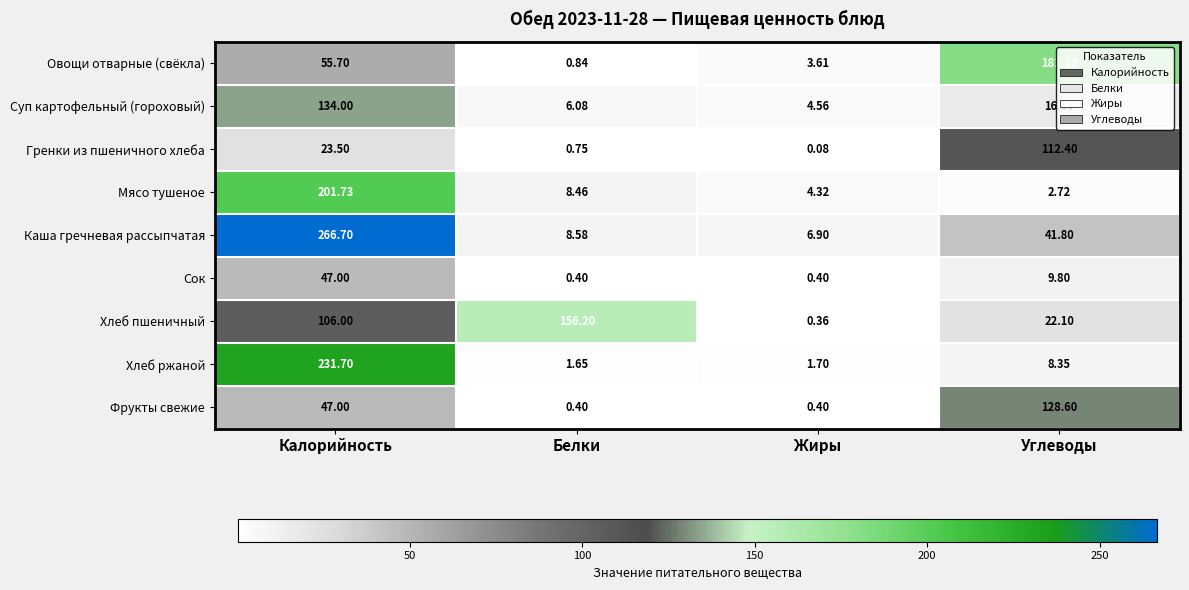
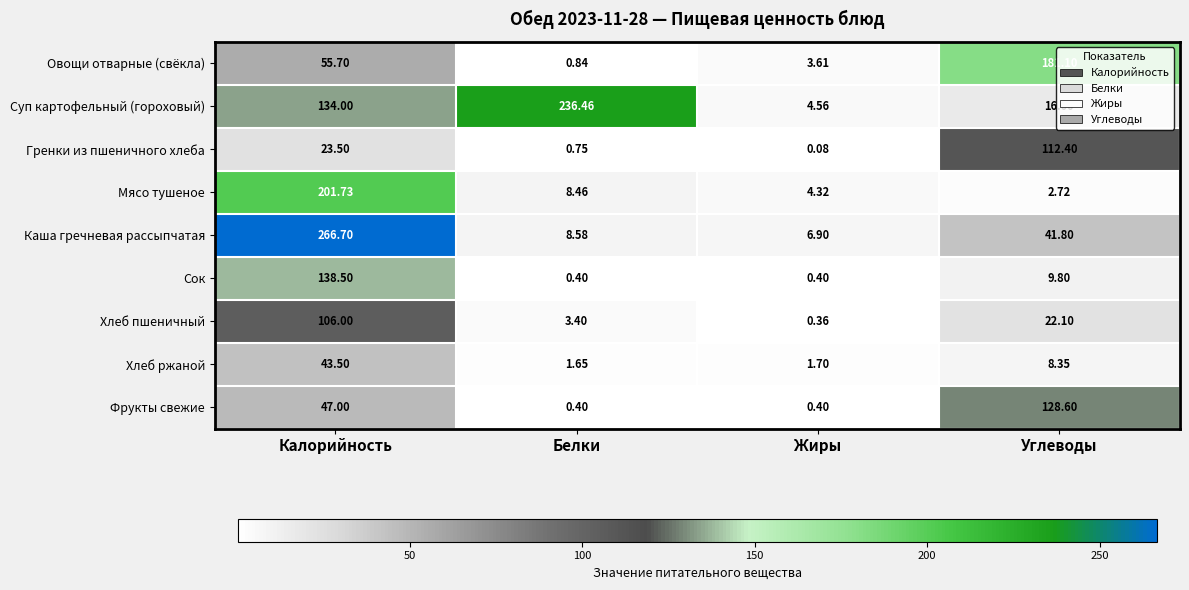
Суп картофельный (гороховый), Белки: 6.08 -> 236.46
Сок, Калорийность: 47.00 -> 138.50
Хлеб пшеничный, Белки: 156.20 -> 3.40
Хлеб ржаной, Калорийность: 231.70 -> 43.50
